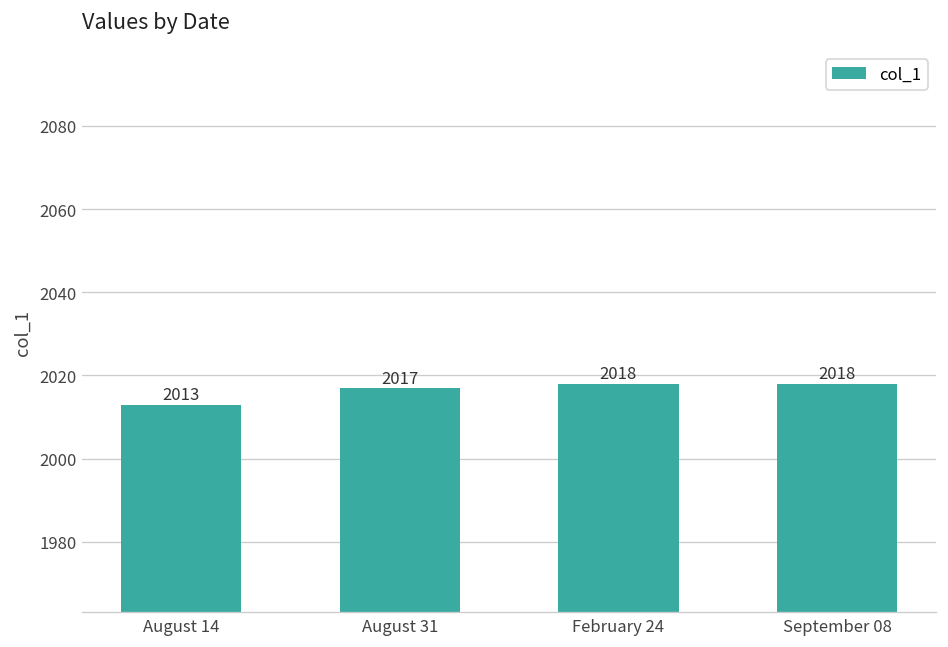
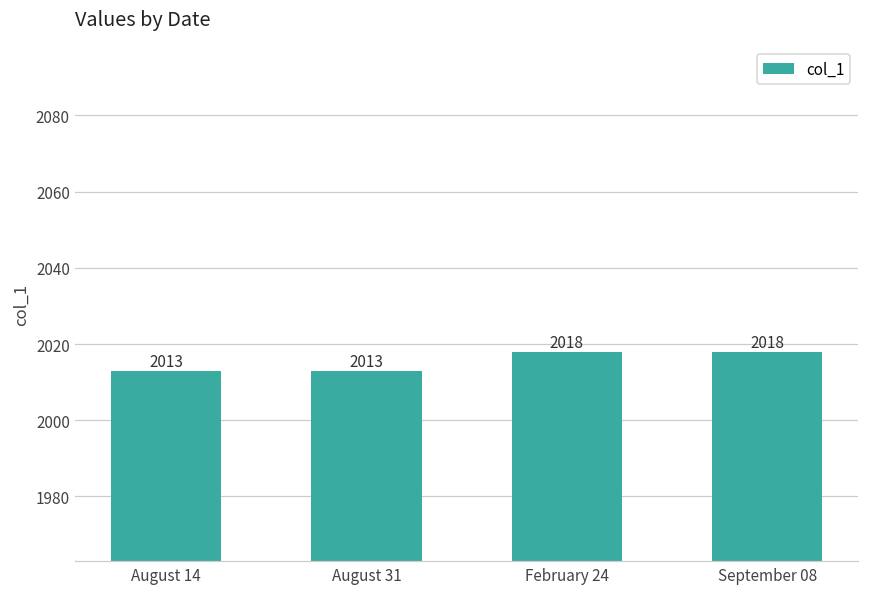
August 31: 2017 -> 2013
